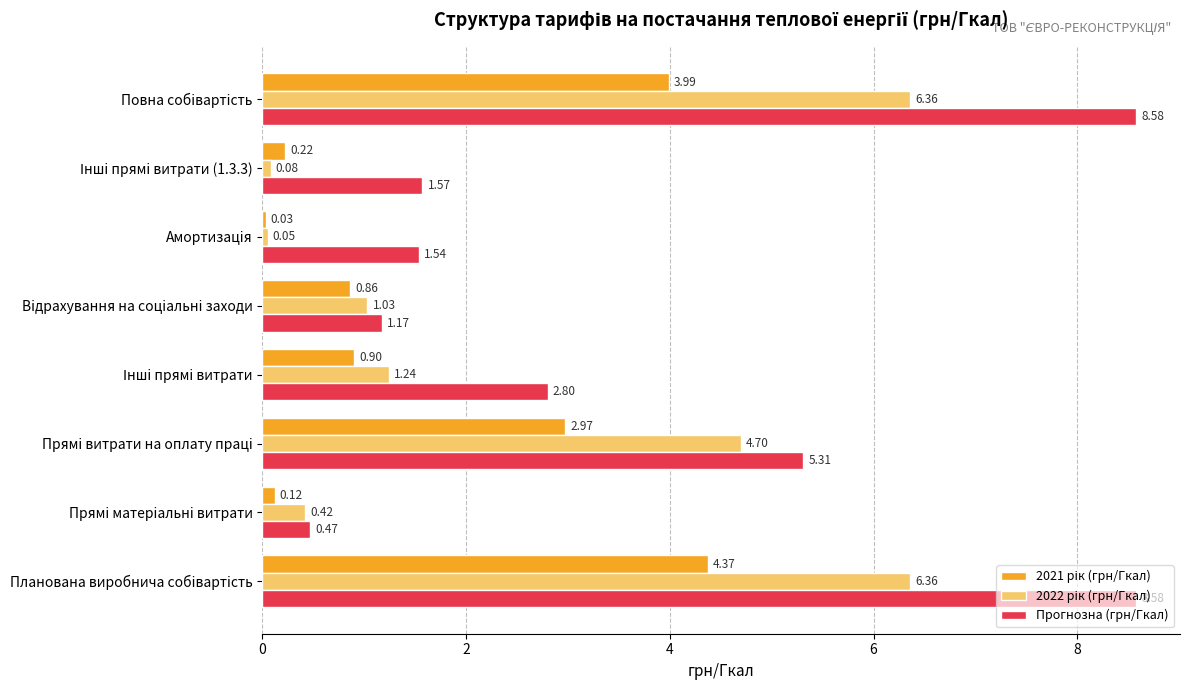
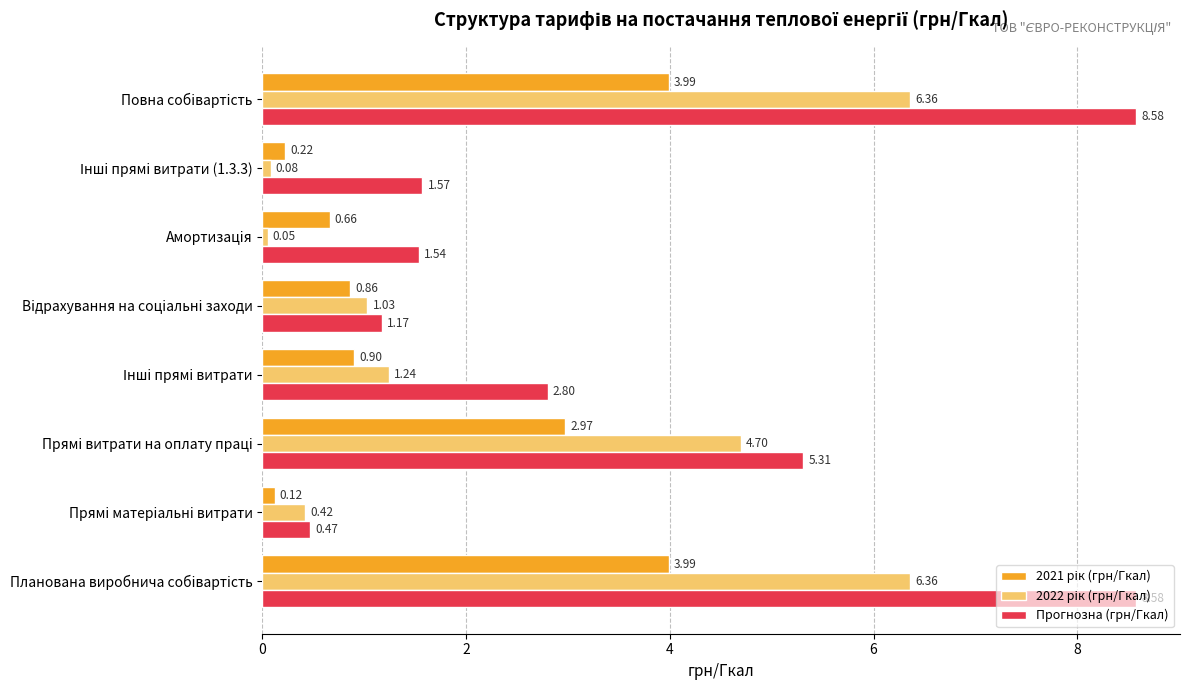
2021 рік (грн/Гкал), Амортизація: 0.03 -> 0.66
2021 рік (грн/Гкал), Планована виробнича собівартість: 4.37 -> 3.99
